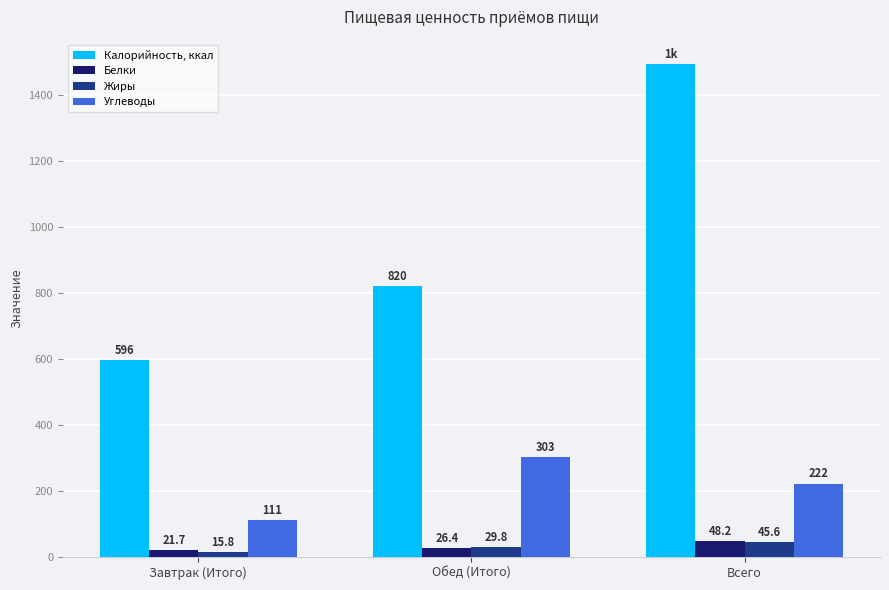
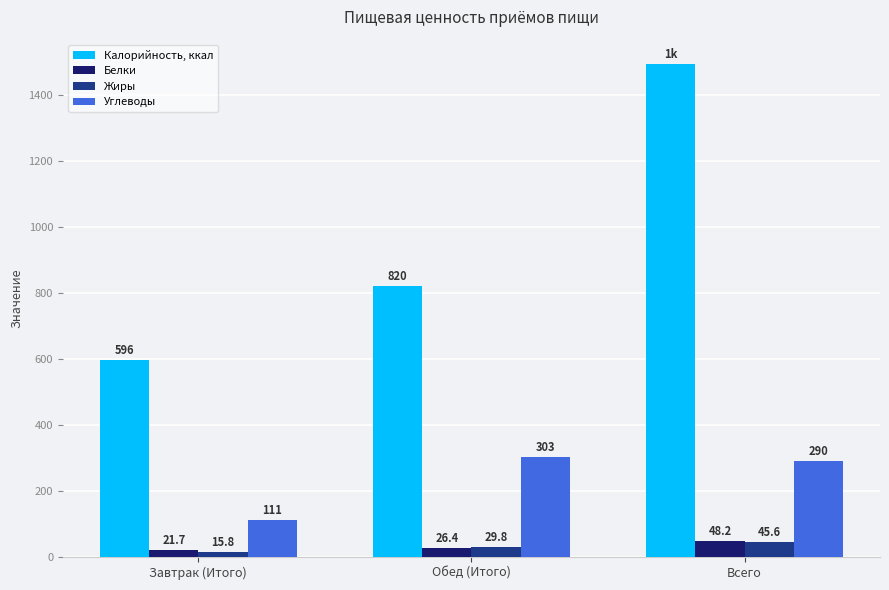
Углеводы, Всего: 222 -> 290
